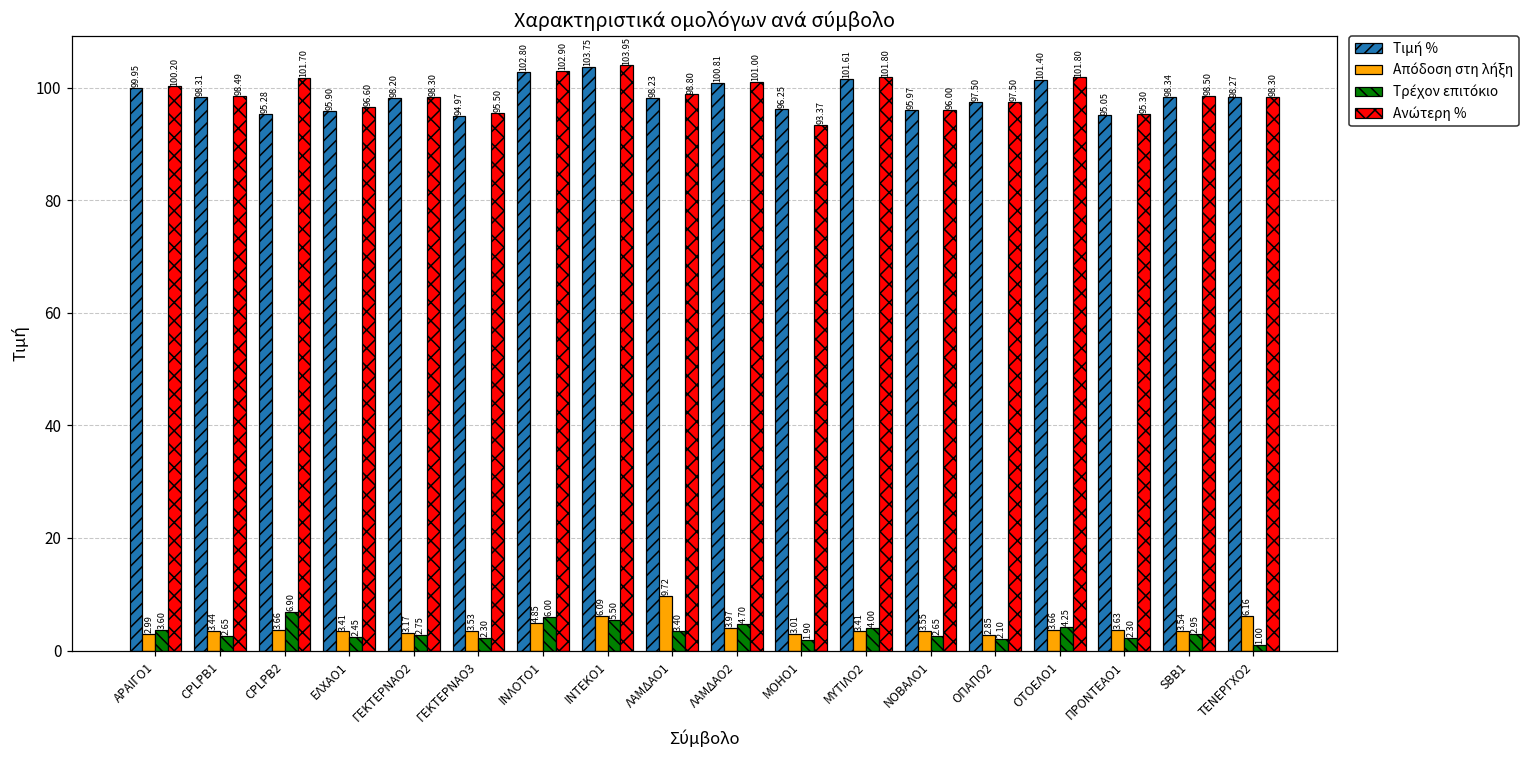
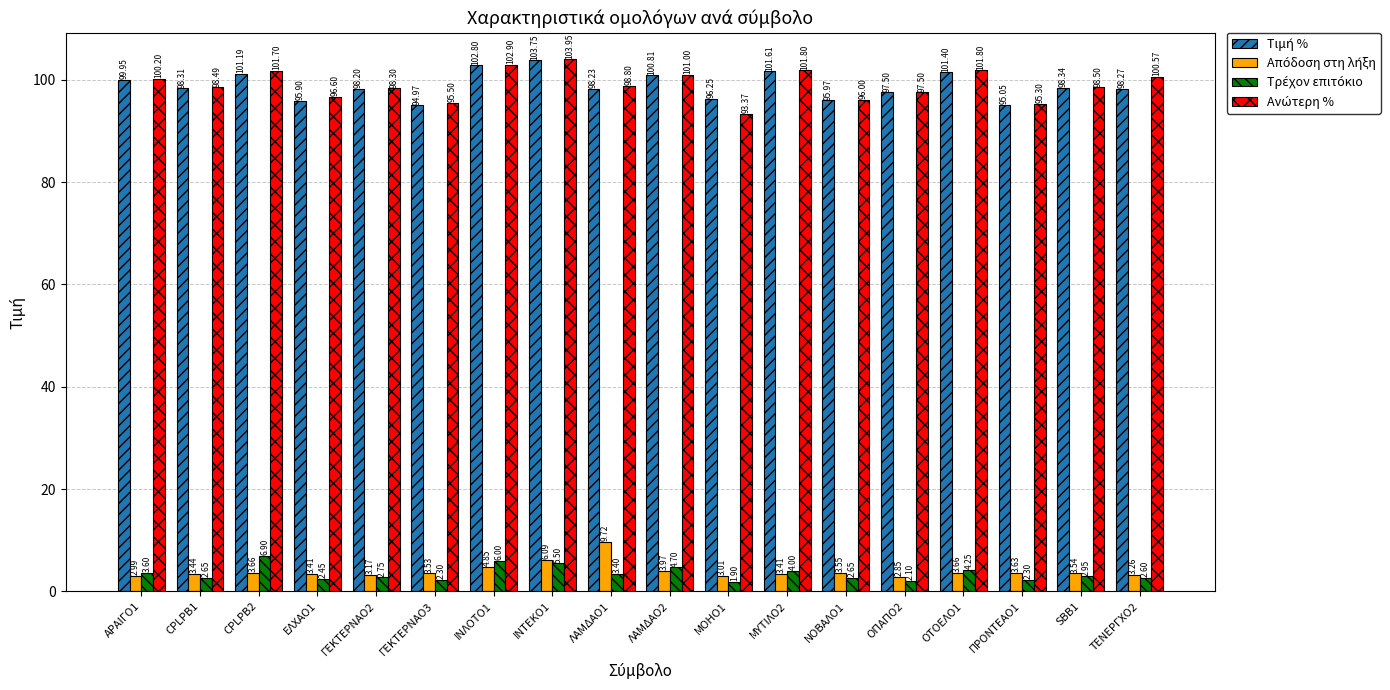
Τιμή %, CPLPB2: 95.28 -> 101.19
Απόδοση στη λήξη, ΤΕΝΕΡΓΧΟ2: 6.16 -> 3.26
Τρέχον επιτόκιο, ΤΕΝΕΡΓΧΟ2: 1.00 -> 2.60
Ανώτερη %, ΤΕΝΕΡΓΧΟ2: 98.30 -> 100.57
